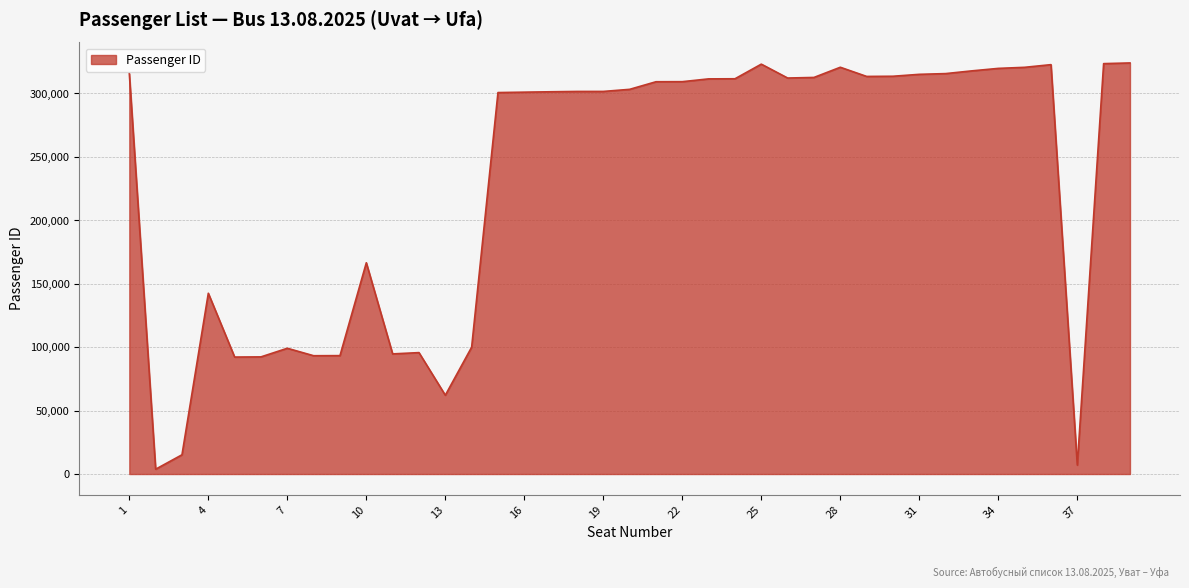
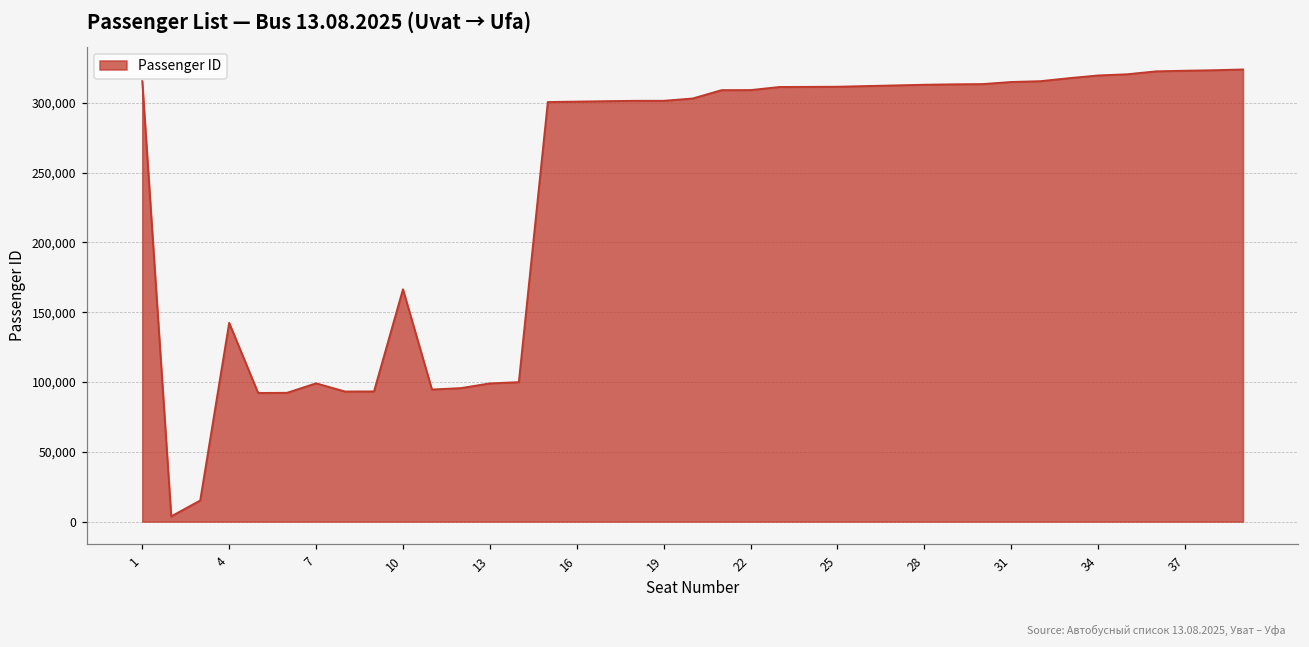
13: 62,000 -> 99,000
25: 323,000 -> 312,000
28: 321,000 -> 313,000
37: 7,000 -> 323,000
